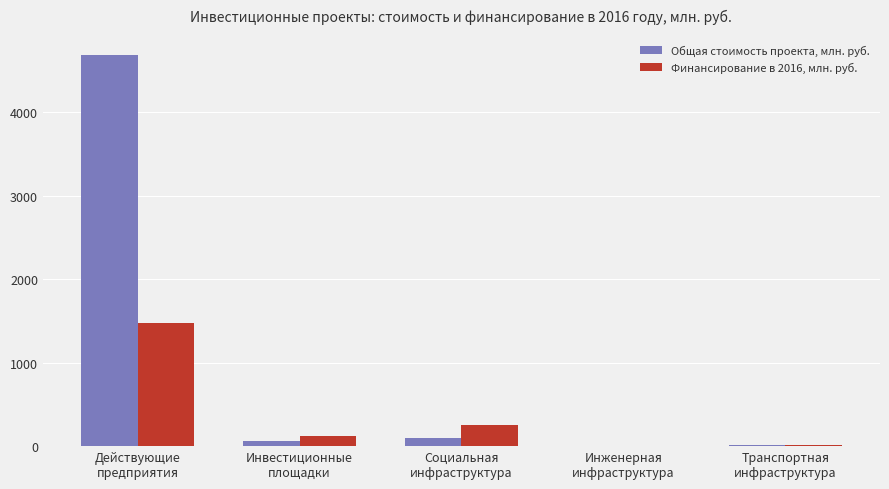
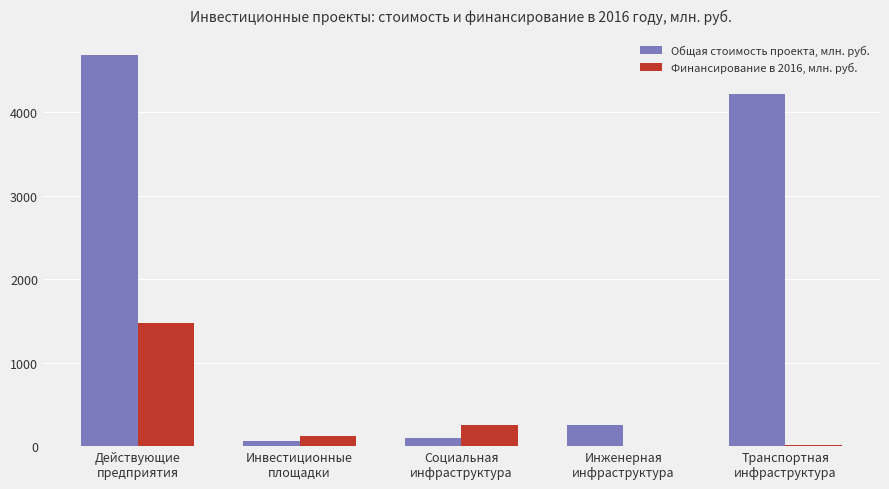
Общая стоимость проекта, млн. руб., Инженерная инфраструктура: 0 -> 300
Общая стоимость проекта, млн. руб., Транспортная инфраструктура: 0 -> 4200
